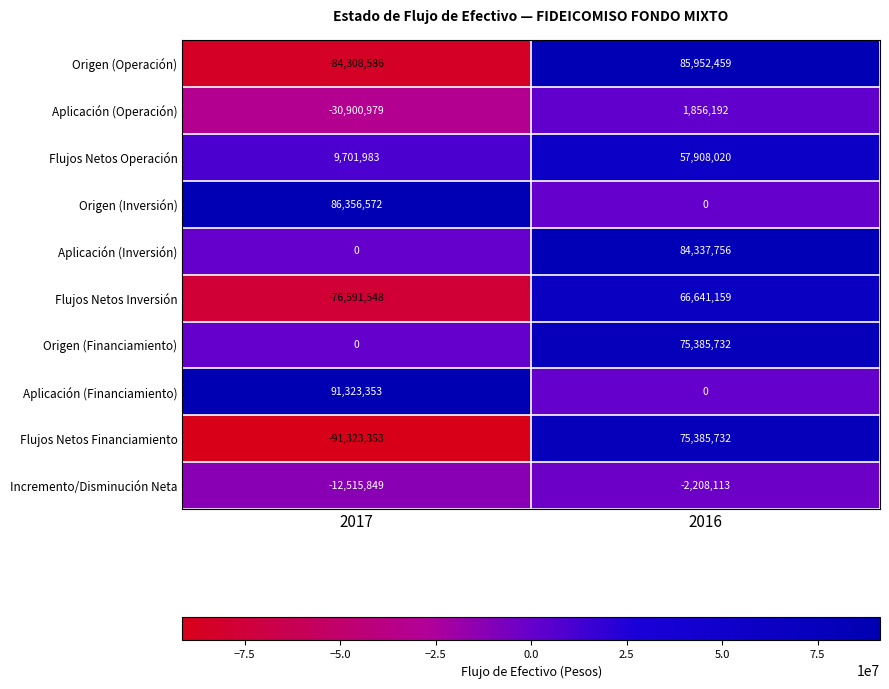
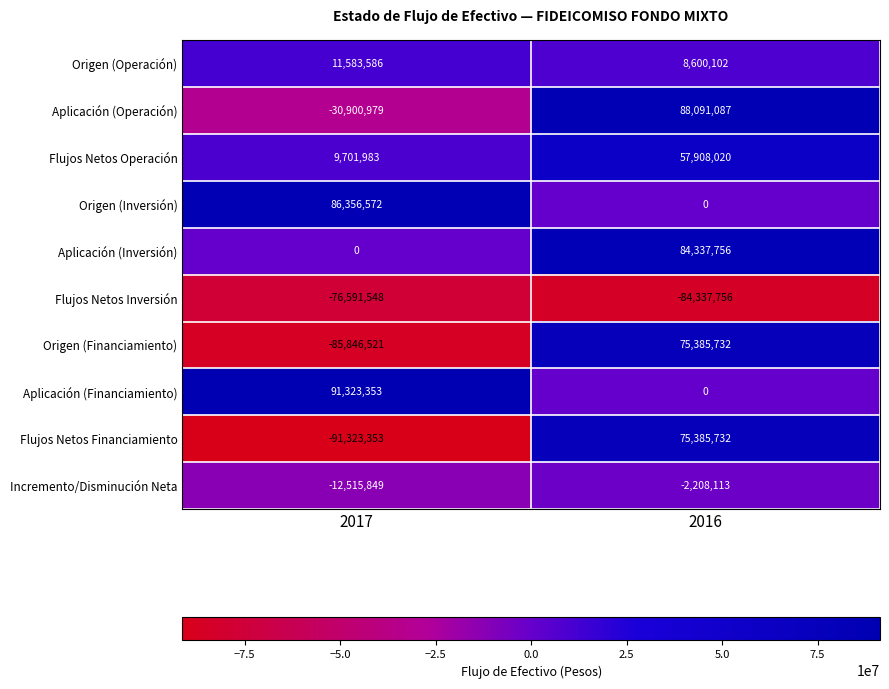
Origen (Operación), 2017: -84,308,586 -> 11,583,586
Origen (Operación), 2016: 85,952,459 -> 8,600,102
Aplicación (Operación), 2016: 1,856,192 -> 88,091,087
Flujos Netos Inversión, 2016: 66,641,159 -> -84,337,756
Origen (Financiamiento), 2017: 0 -> -85,846,521
